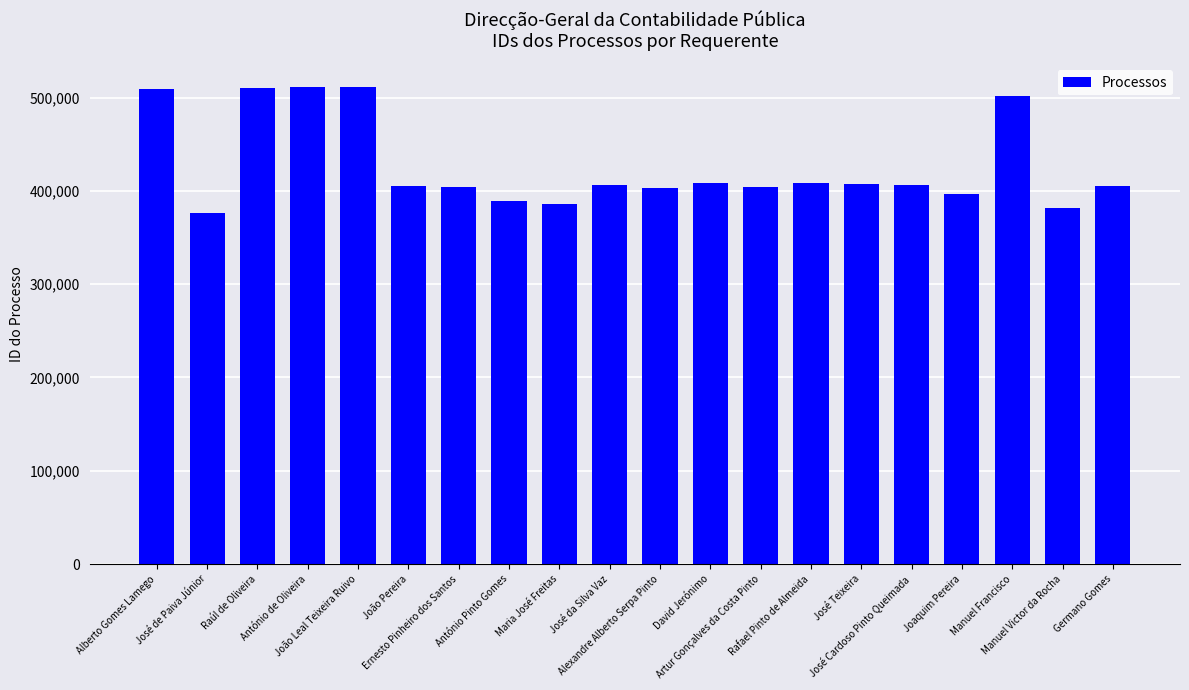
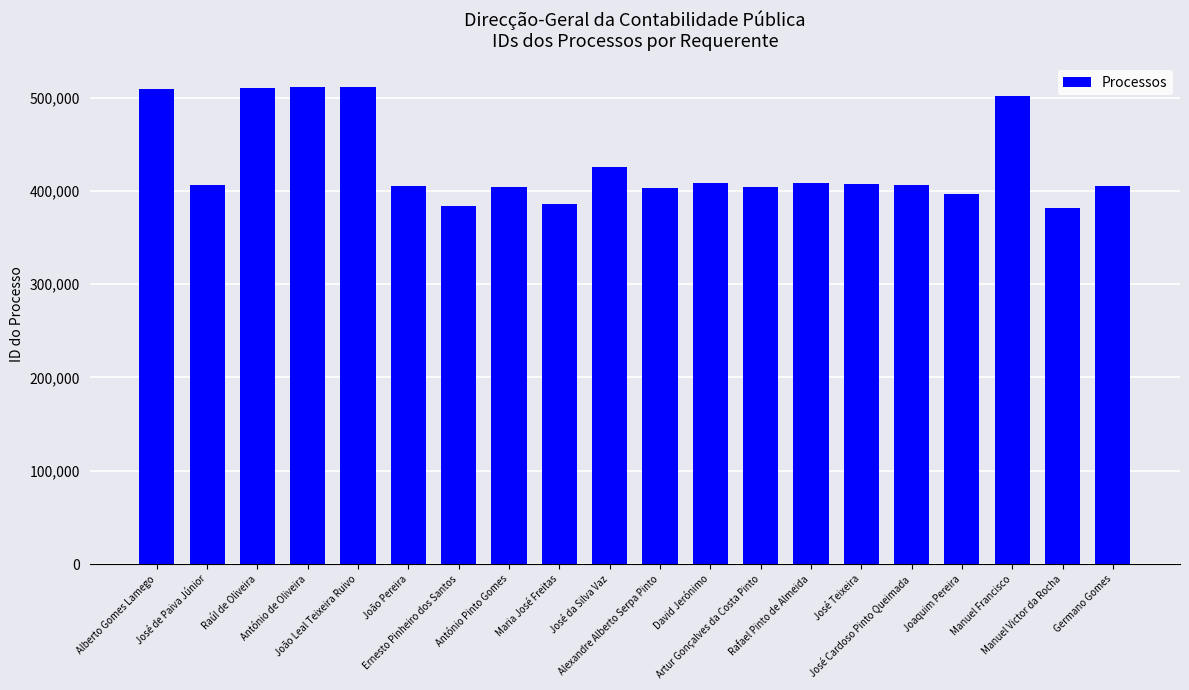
José de Paiva Júnior: 380,000 -> 410,000
Ernesto Pinheiro dos Santos: 400,000 -> 380,000
António Pinto Gomes: 390,000 -> 400,000
José da Silva Vaz: 410,000 -> 430,000
